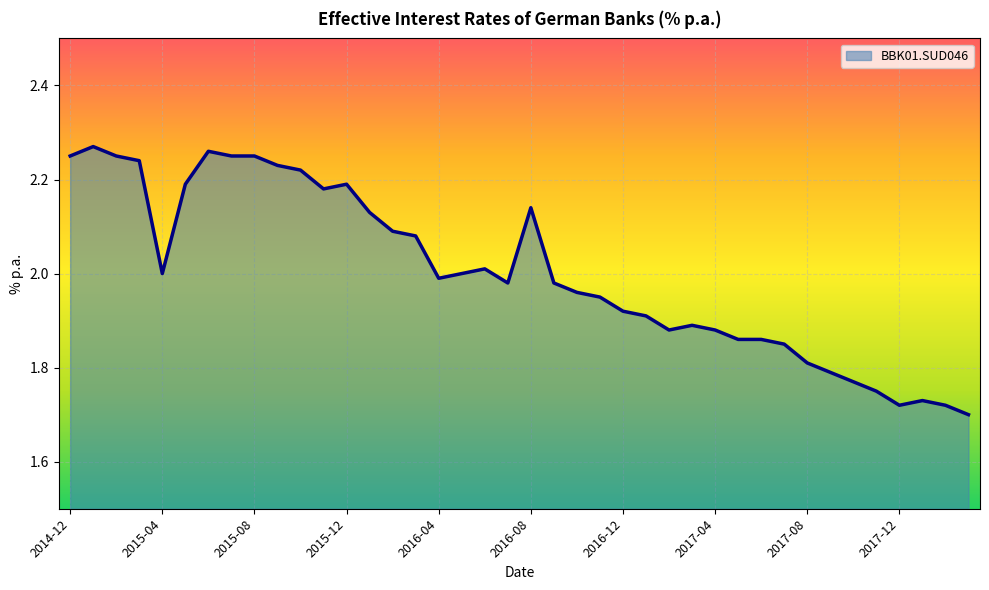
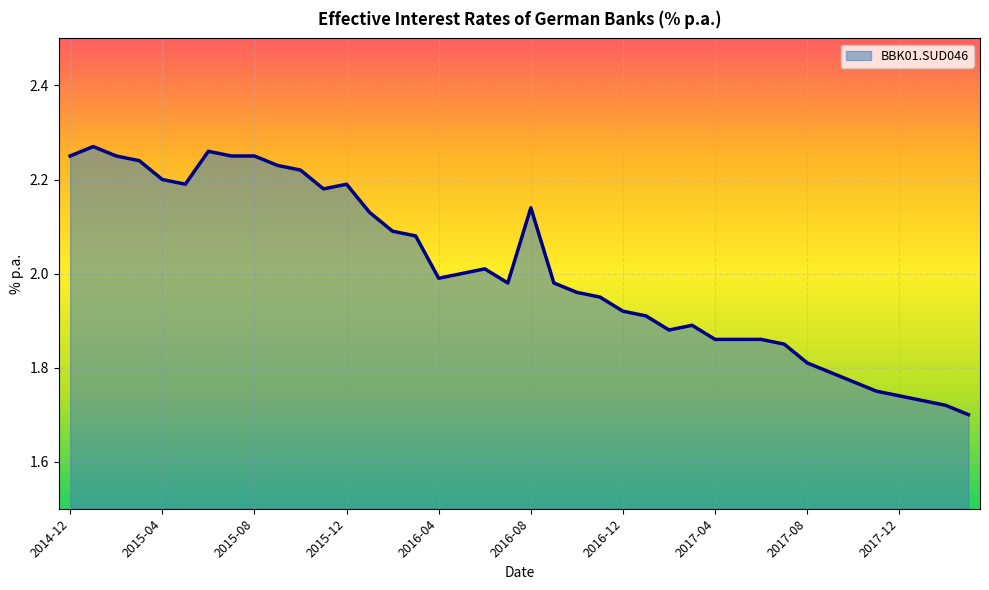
2015-04: 2.0 -> 2.2
2017-04: 1.88 -> 1.86
2017-12: 1.72 -> 1.74
